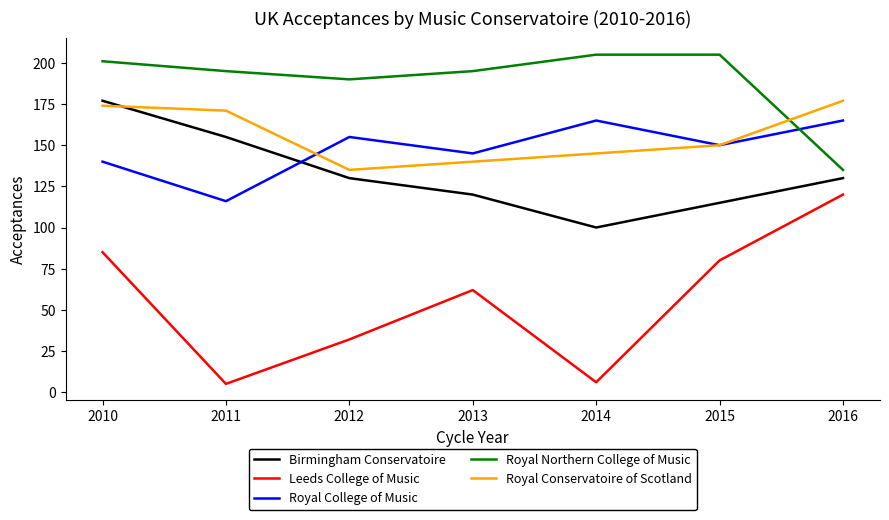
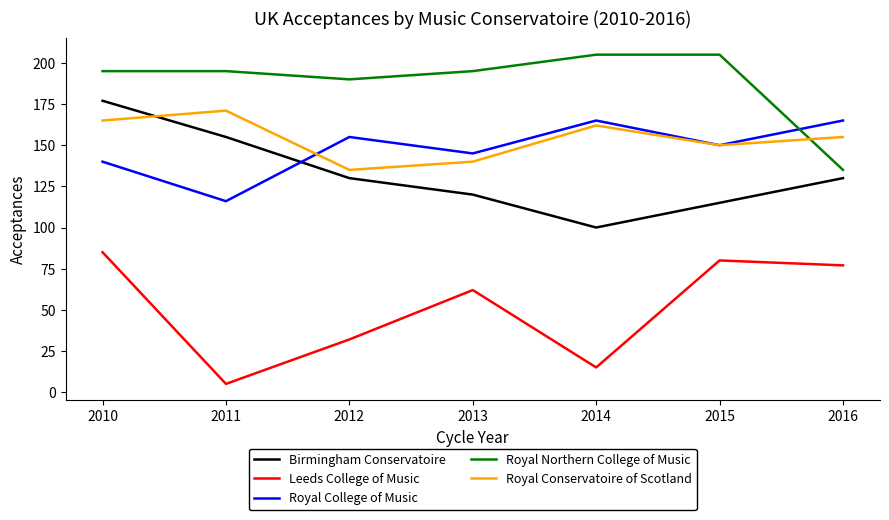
Royal Northern College of Music, 2010: 201 -> 195
Royal Conservatoire of Scotland, 2010: 174 -> 165
Leeds College of Music, 2014: 6 -> 15
Royal Conservatoire of Scotland, 2014: 145 -> 162
Leeds College of Music, 2016: 120 -> 77
Royal Conservatoire of Scotland, 2016: 177 -> 155
